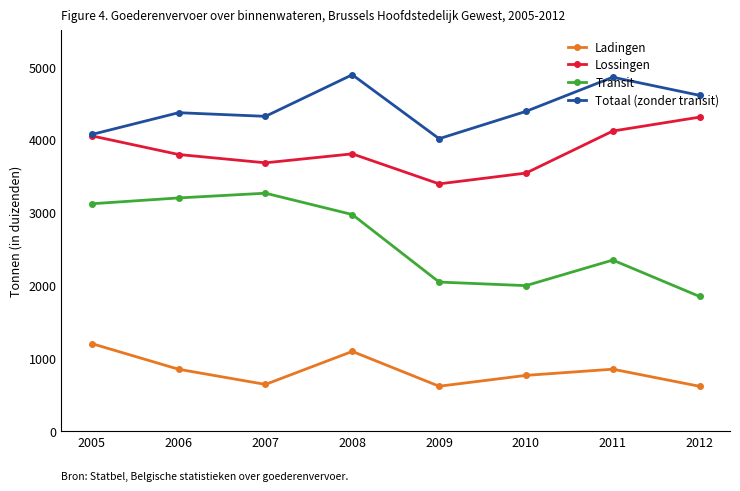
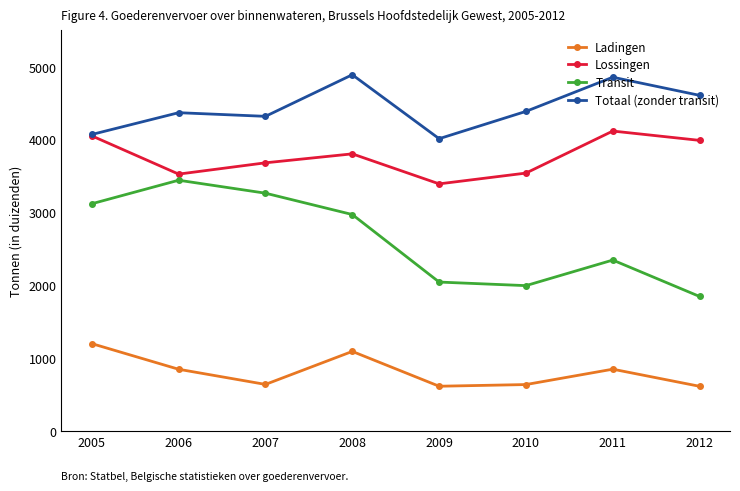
Lossingen, 2006: 3800 -> 3500
Transit, 2006: 3200 -> 3400
Ladingen, 2010: 800 -> 600
Lossingen, 2012: 4300 -> 4000
